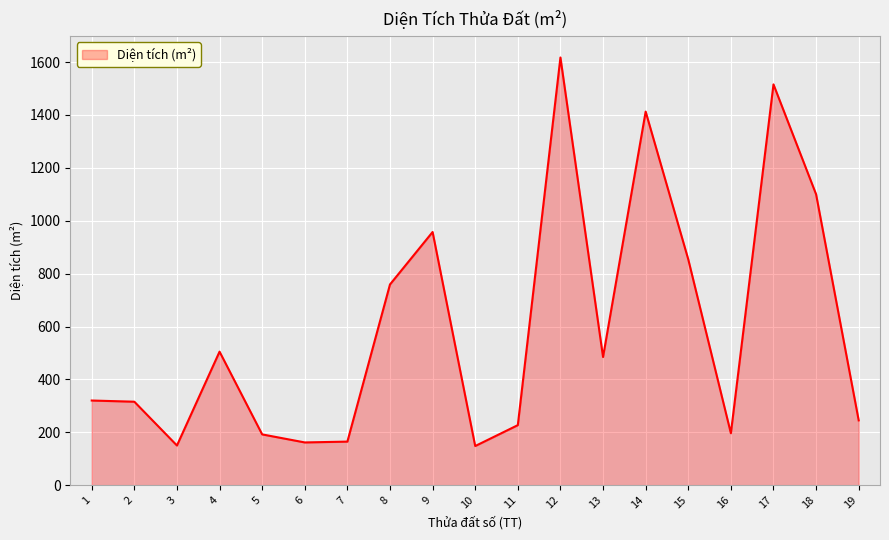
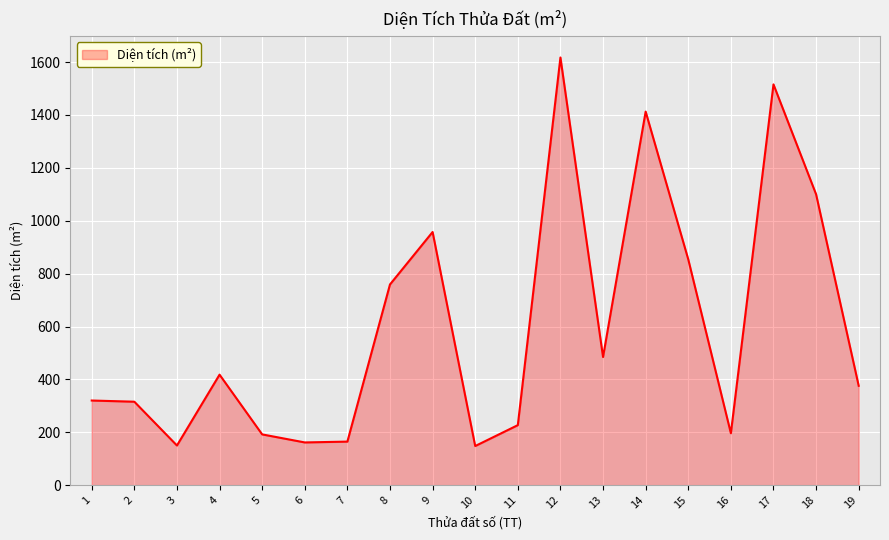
4: 500 -> 420
19: 250 -> 380
